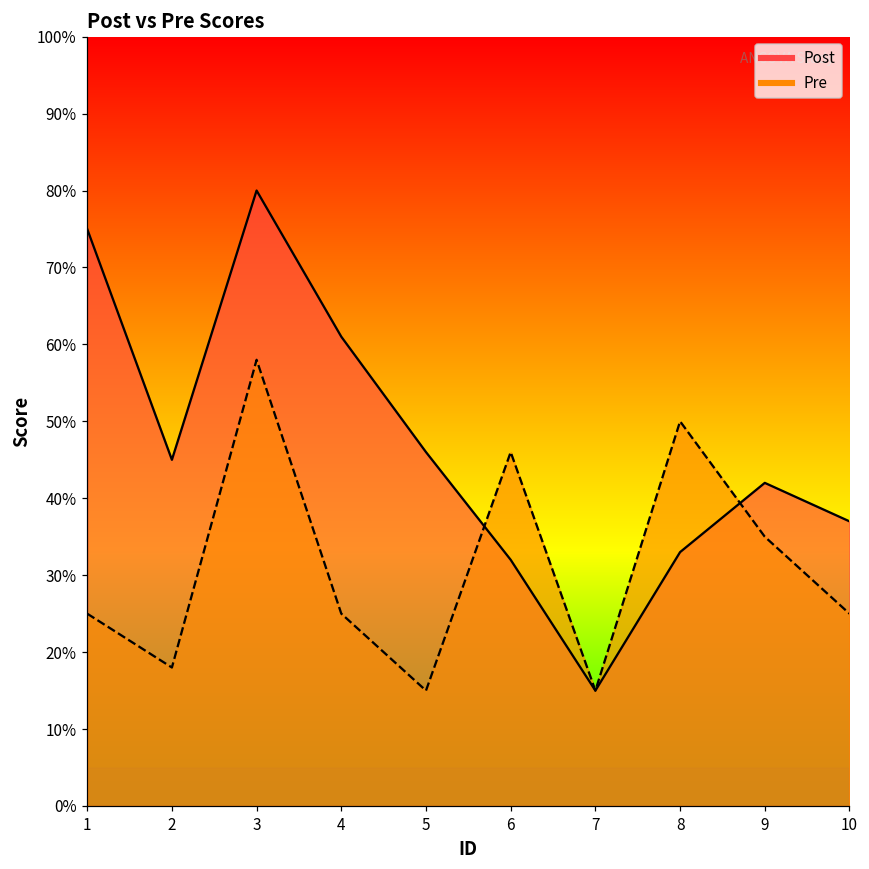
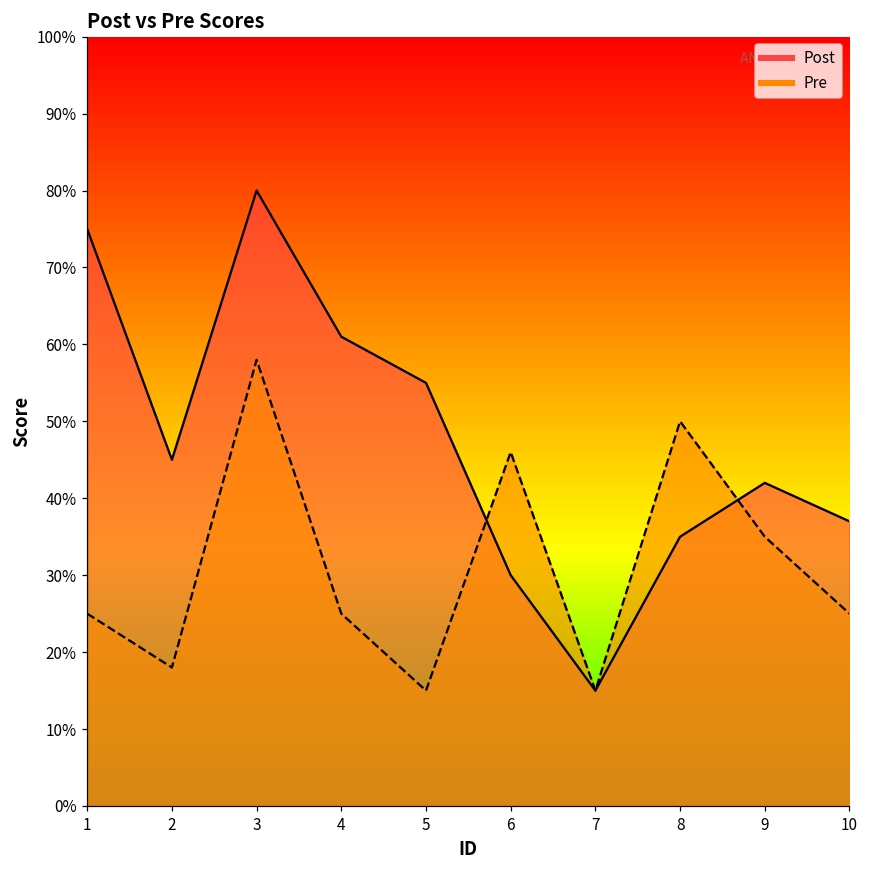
Post, 5: 46% -> 55%
Post, 6: 32% -> 30%
Post, 8: 33% -> 35%
